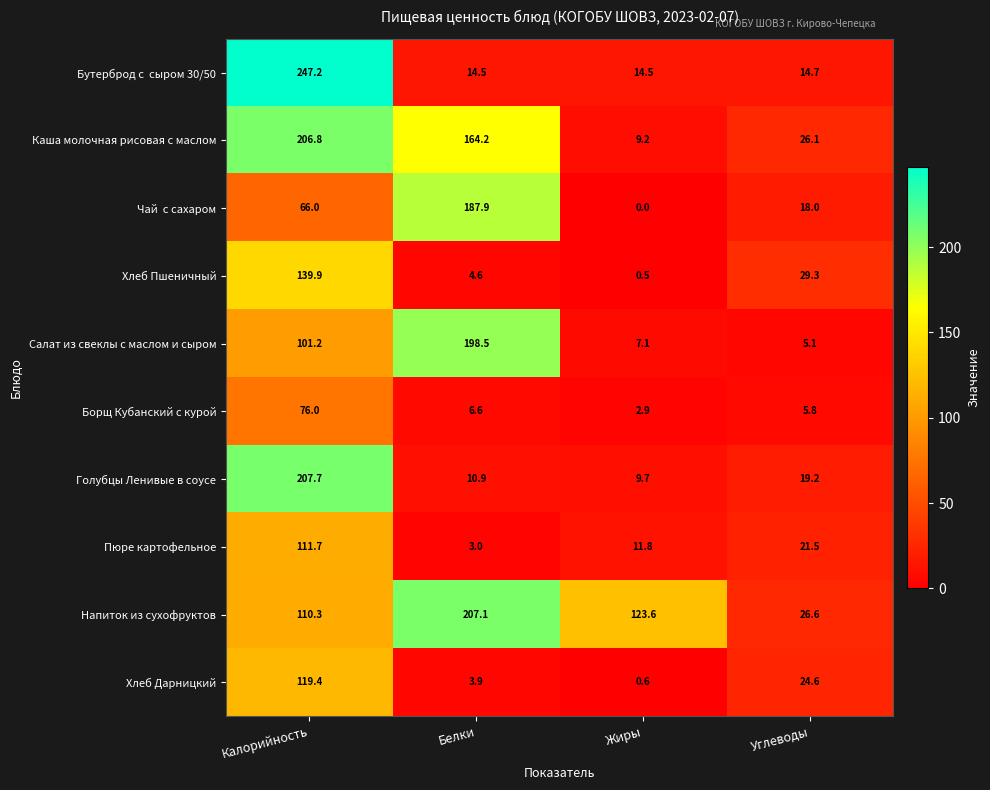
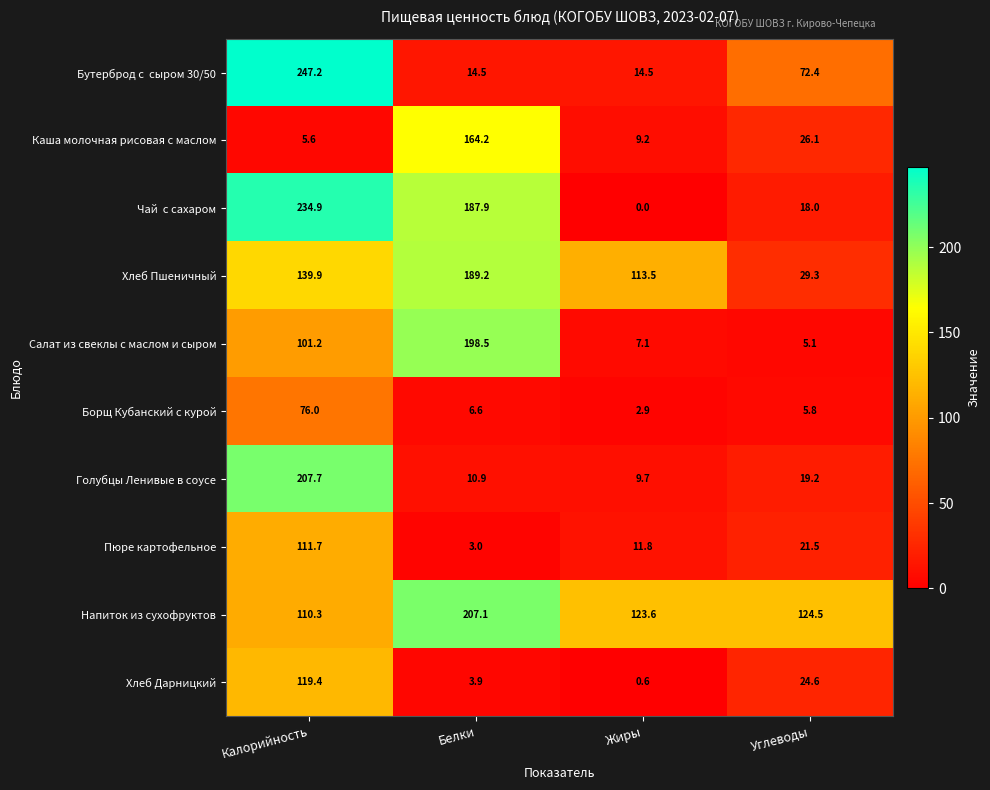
Бутерброд с сыром 30/50, Углеводы: 14.7 -> 72.4
Каша молочная рисовая с маслом, Калорийность: 206.8 -> 5.6
Чай с сахаром, Калорийность: 66.0 -> 234.9
Хлеб Пшеничный, Белки: 4.6 -> 189.2
Хлеб Пшеничный, Жиры: 0.5 -> 113.5
Напиток из сухофруктов, Углеводы: 26.6 -> 124.5
